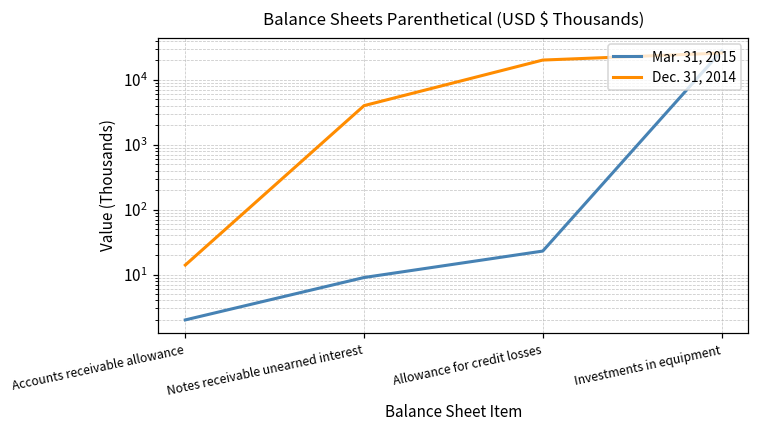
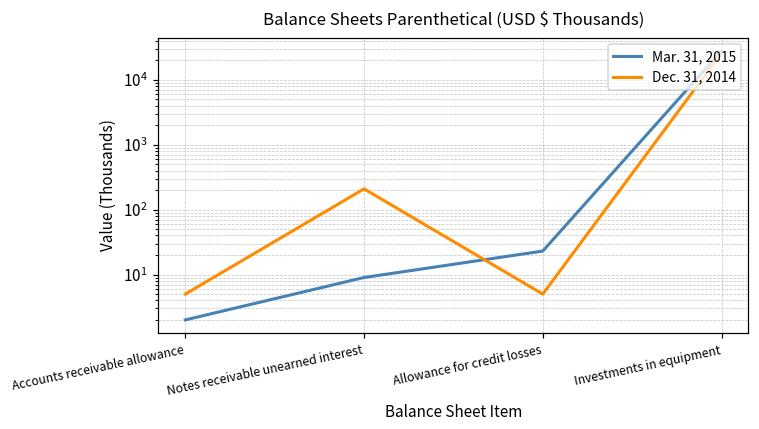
Dec. 31, 2014, Accounts receivable allowance: 14 -> 5
Dec. 31, 2014, Notes receivable unearned interest: 4000 -> 210
Dec. 31, 2014, Allowance for credit losses: 20000 -> 5
